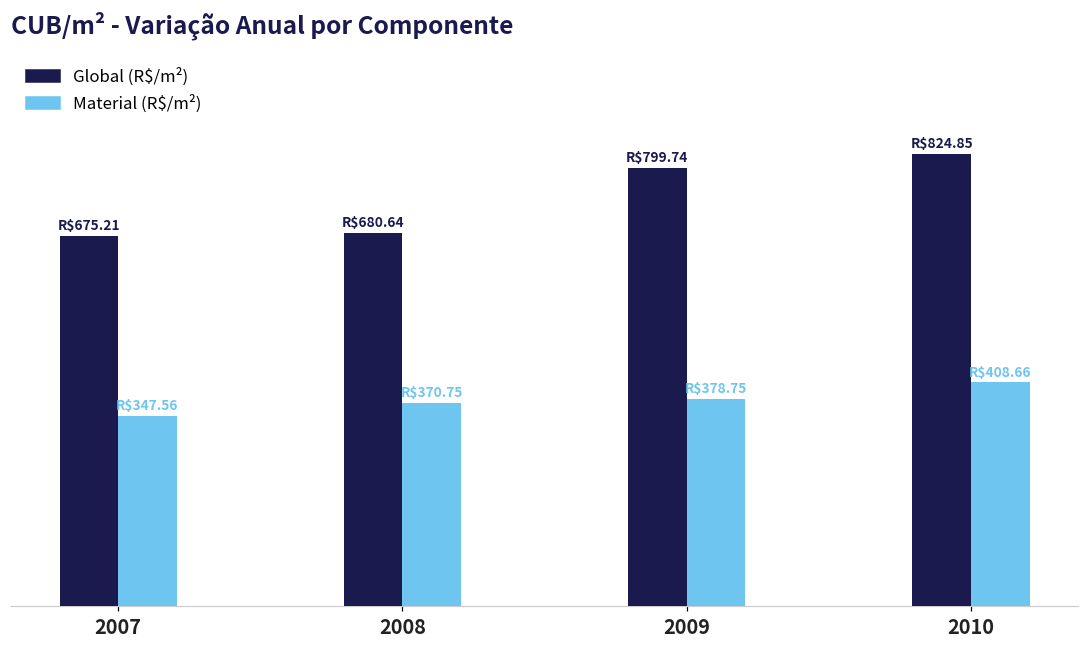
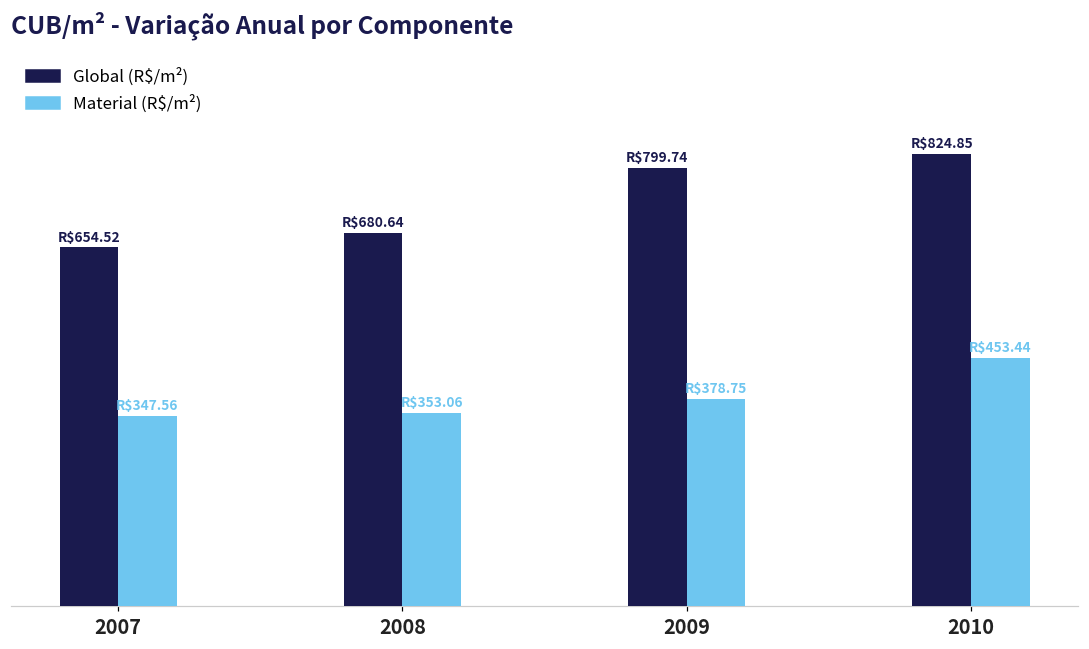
Global (R$/m²), 2007: $675.21 -> $654.52
Material (R$/m²), 2008: $370.75 -> $353.06
Material (R$/m²), 2010: $408.66 -> $453.44
